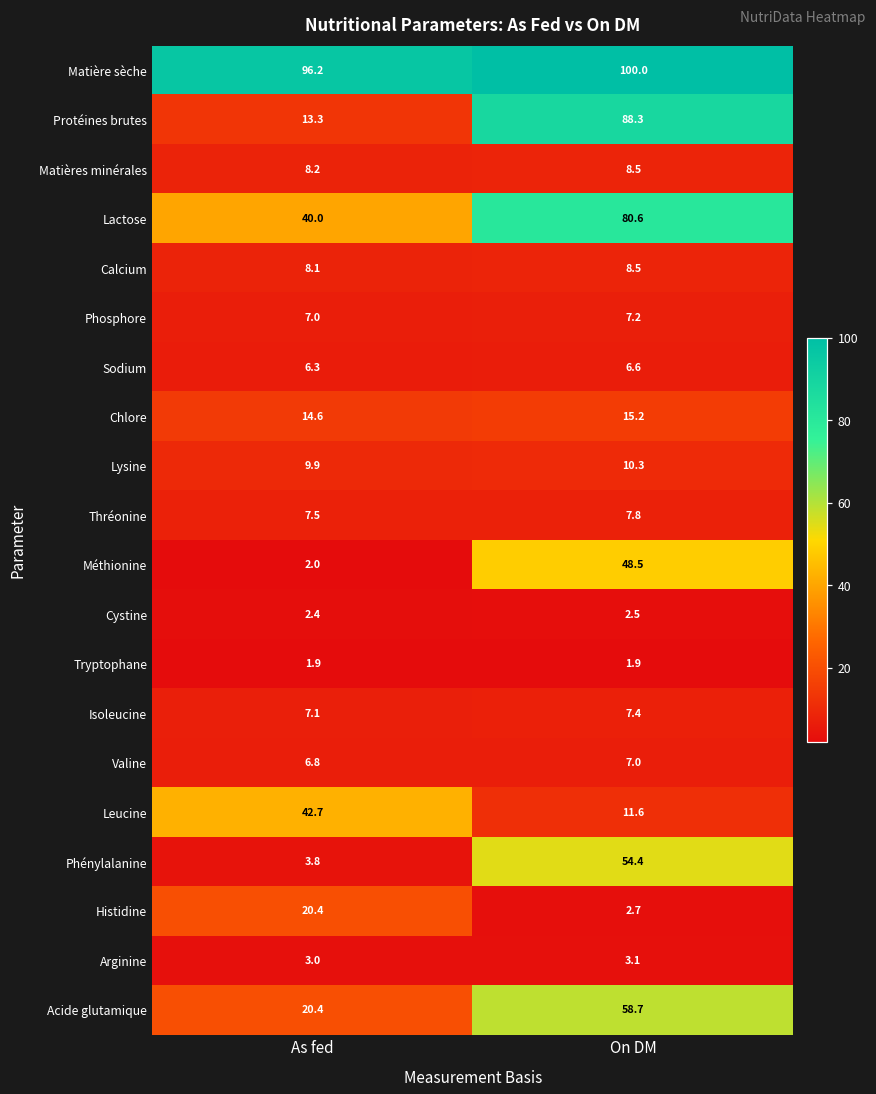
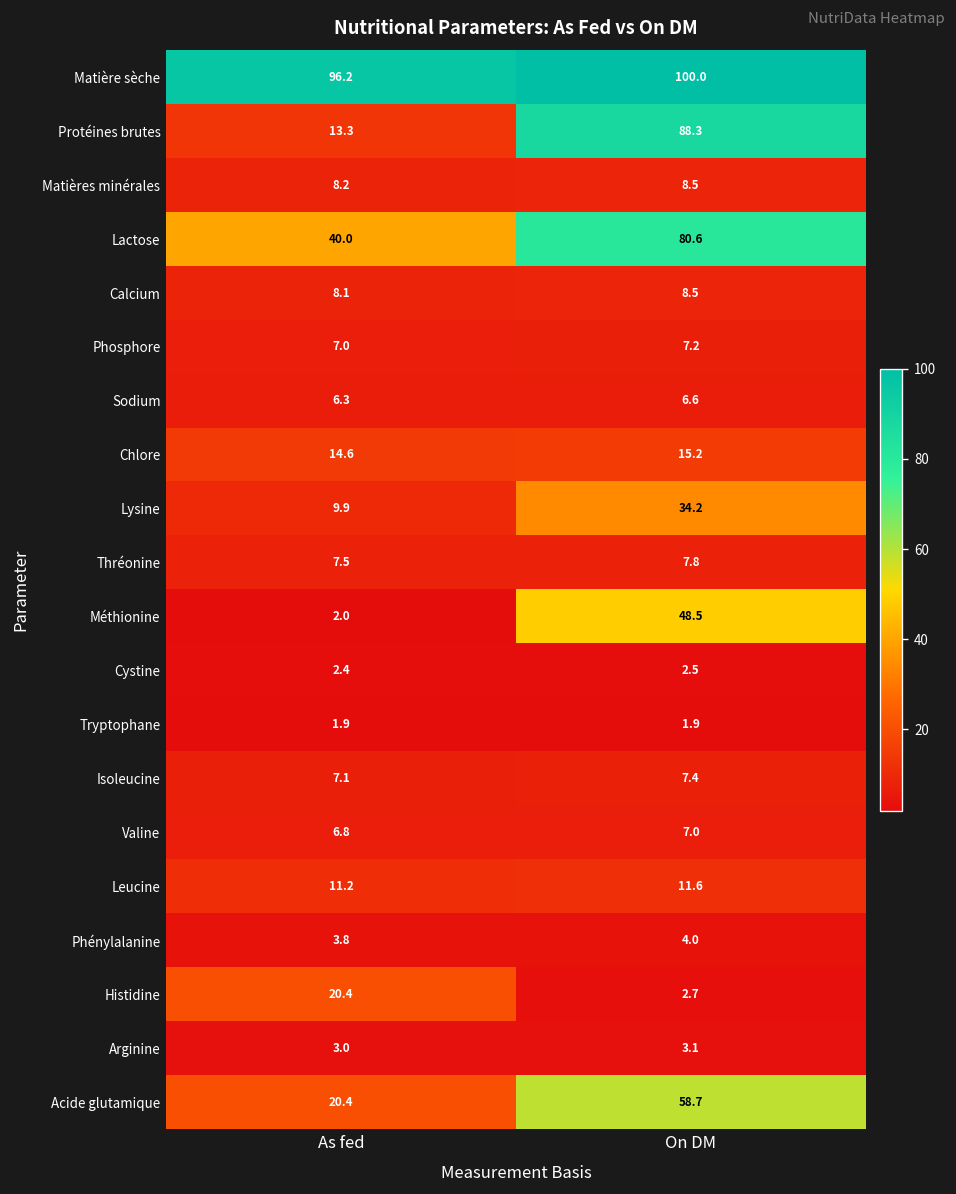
Lysine, On DM: 10.3 -> 34.2
Leucine, As fed: 42.7 -> 11.2
Phénylalanine, On DM: 54.4 -> 4.0
